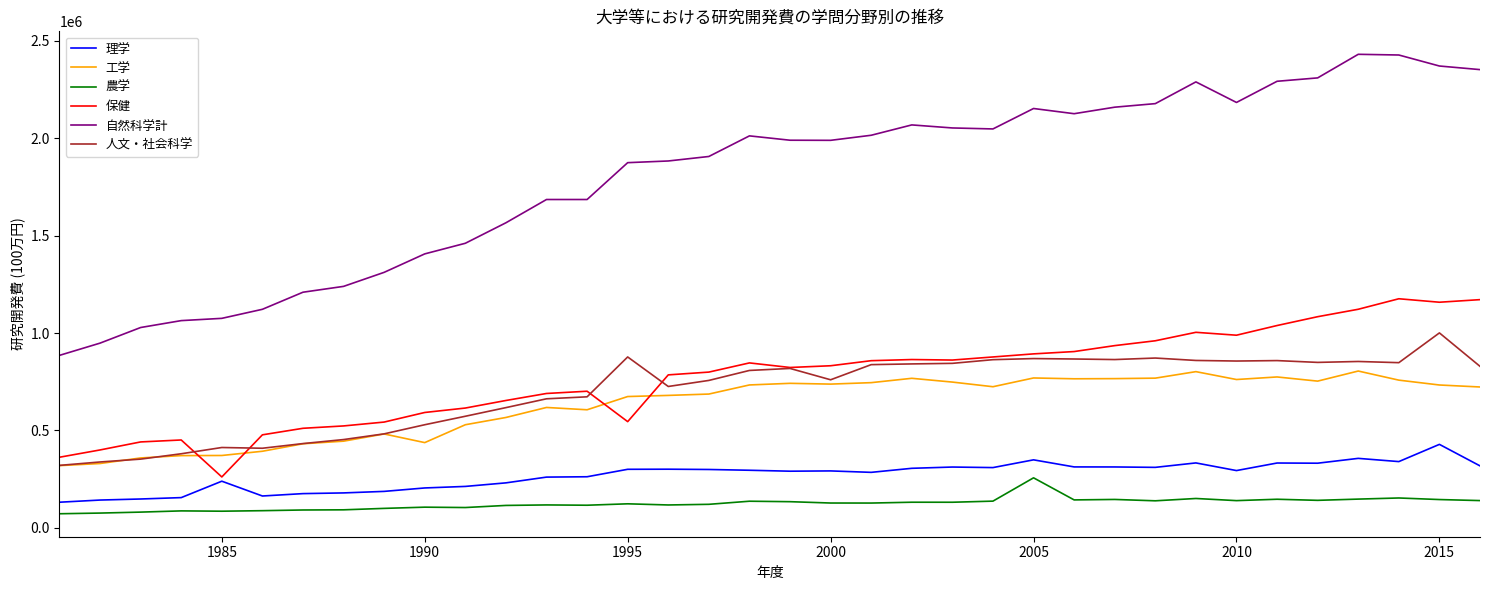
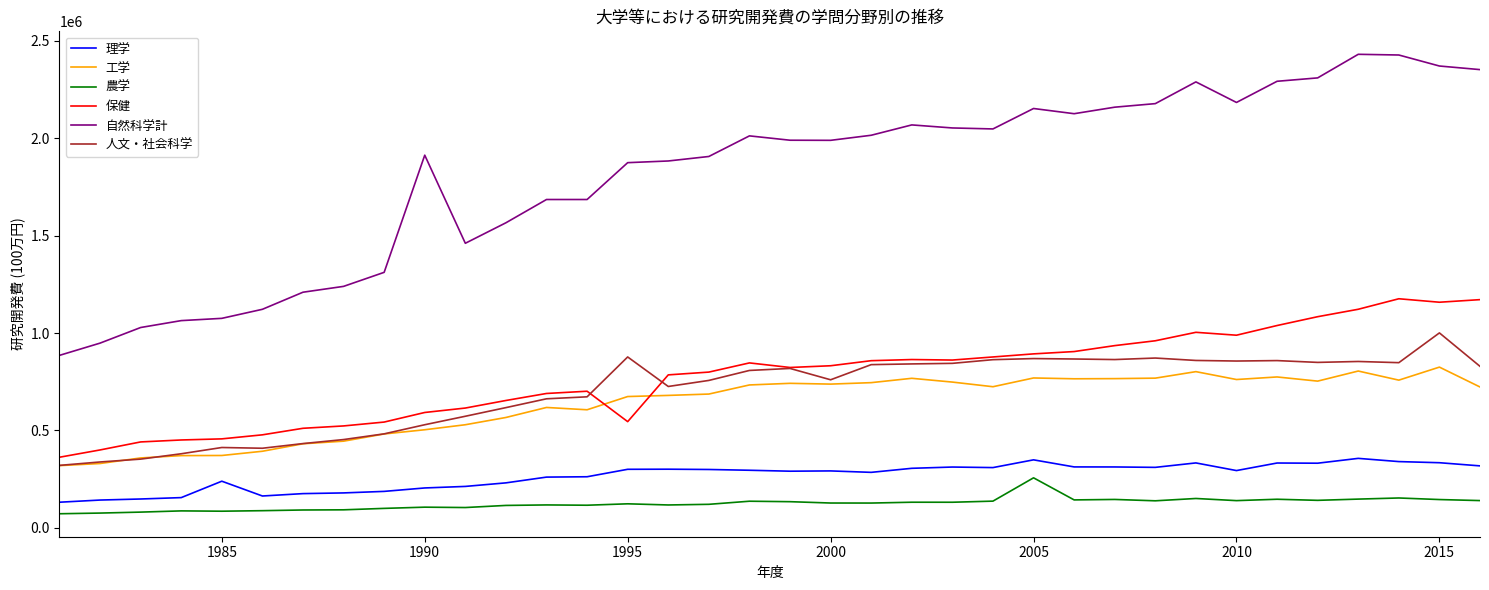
保健, 1985: 260000 -> 460000
工学, 1990: 440000 -> 500000
自然科学計, 1990: 1410000 -> 1910000
理学, 2015: 430000 -> 330000
工学, 2015: 730000 -> 830000
